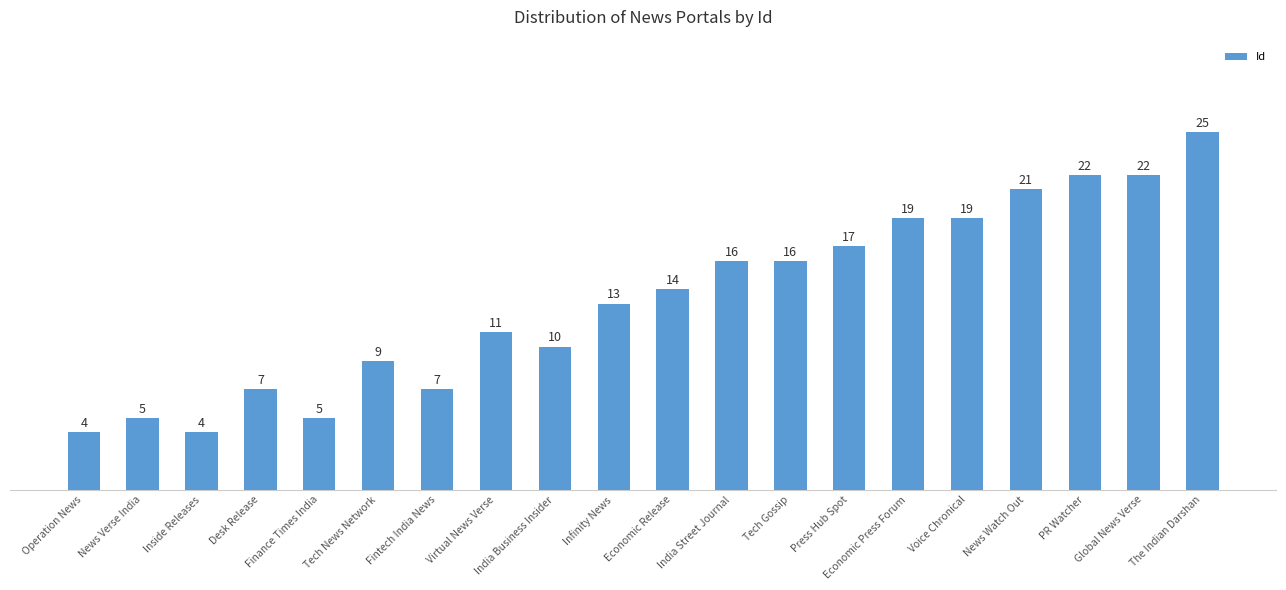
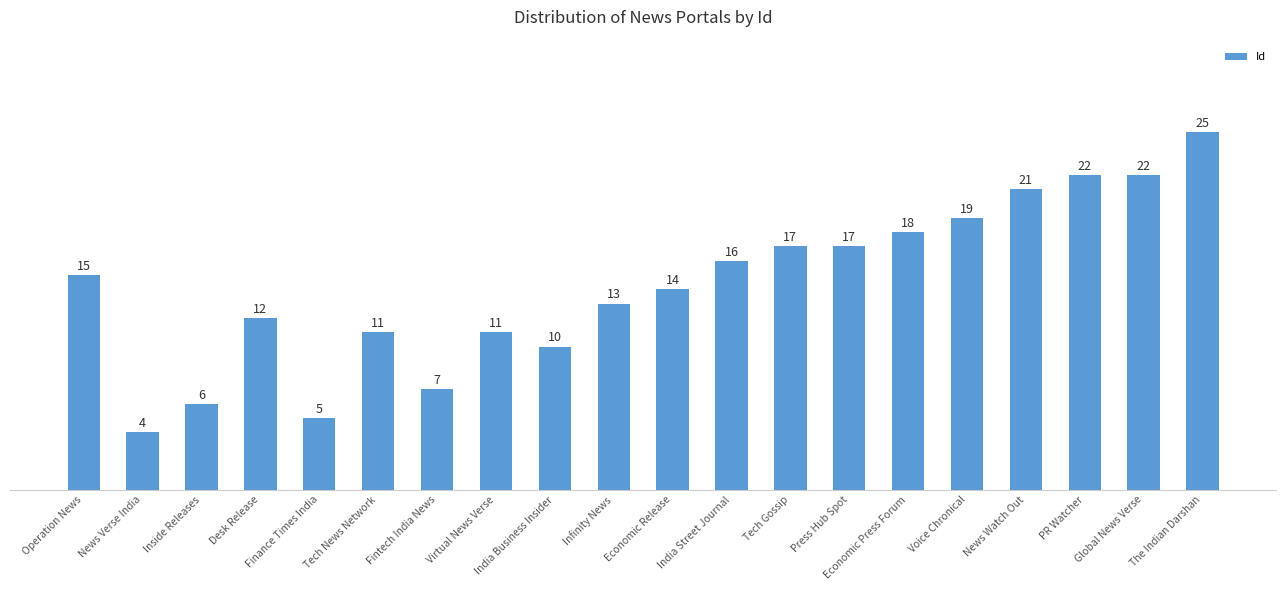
Operation News: 4 -> 15
News Verse India: 5 -> 4
Inside Releases: 4 -> 6
Desk Release: 7 -> 12
Tech News Network: 9 -> 11
Tech Gossip: 16 -> 17
Economic Press Forum: 19 -> 18
